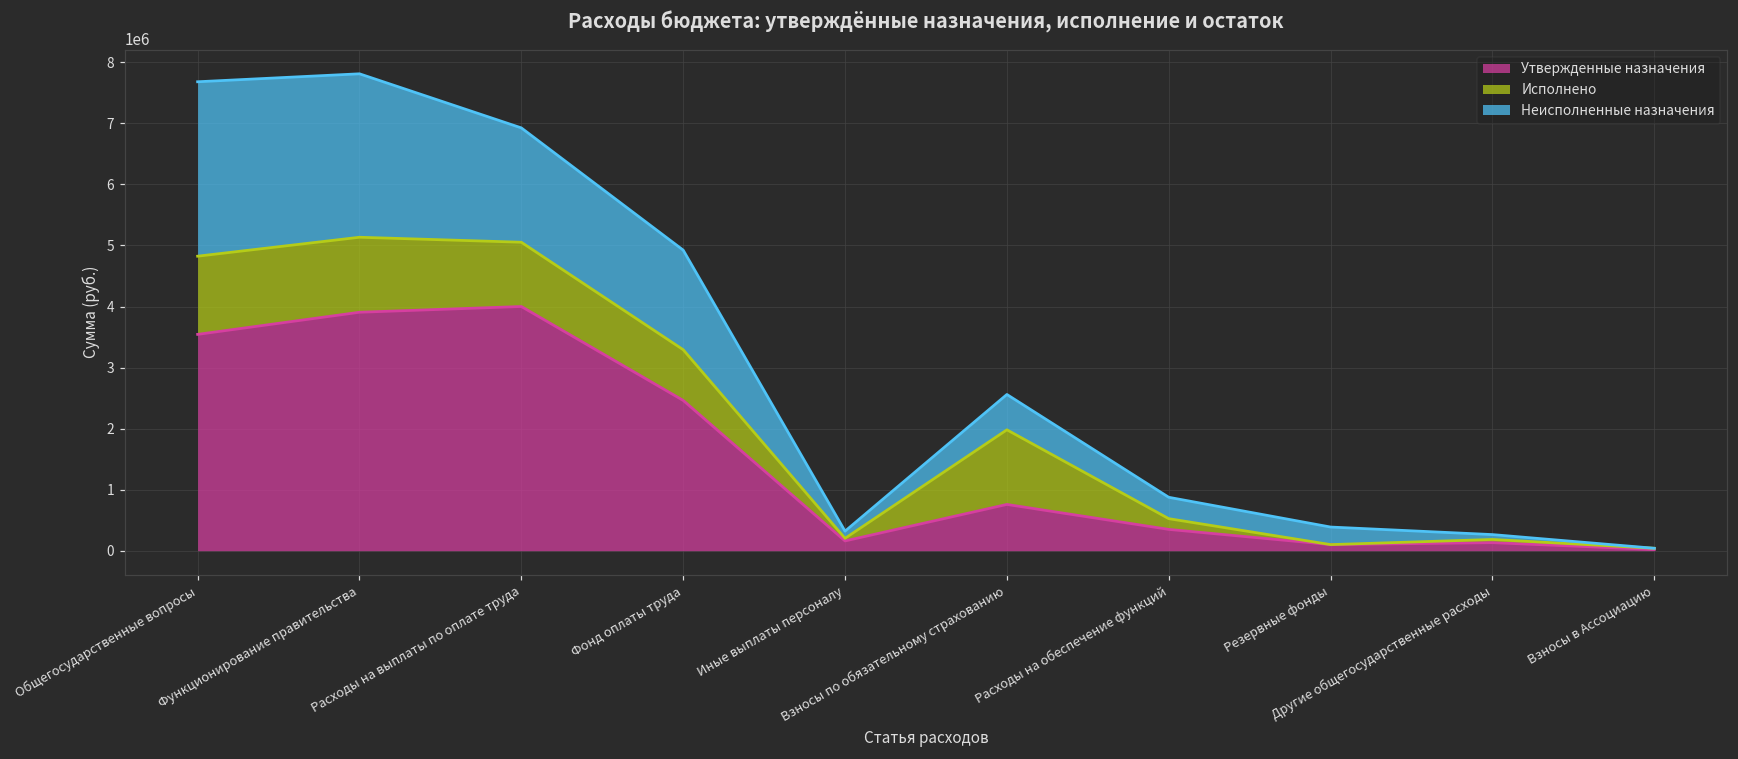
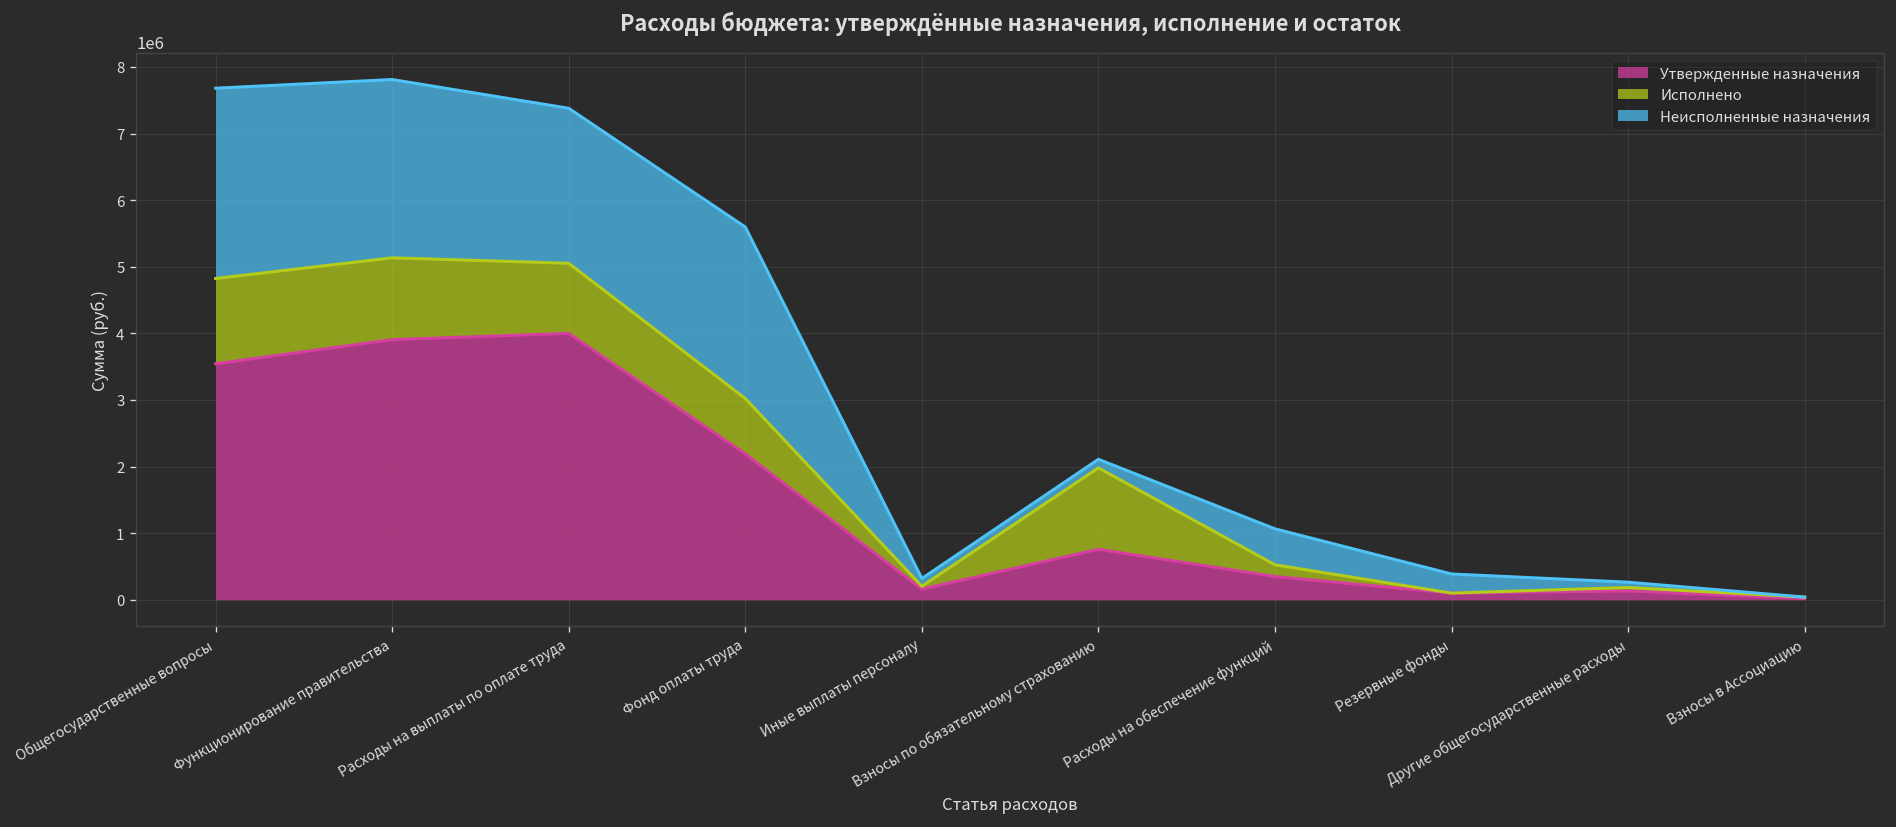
Неисполненные назначения, Расходы на выплаты по оплате труда: 1900000 -> 2300000
Утвержденные назначения, Фонд оплаты труда: 2500000 -> 2200000
Неисполненные назначения, Фонд оплаты труда: 1600000 -> 2600000
Неисполненные назначения, Взносы по обязательному страхованию: 600000 -> 100000
Неисполненные назначения, Расходы на обеспечение функций: 400000 -> 500000
